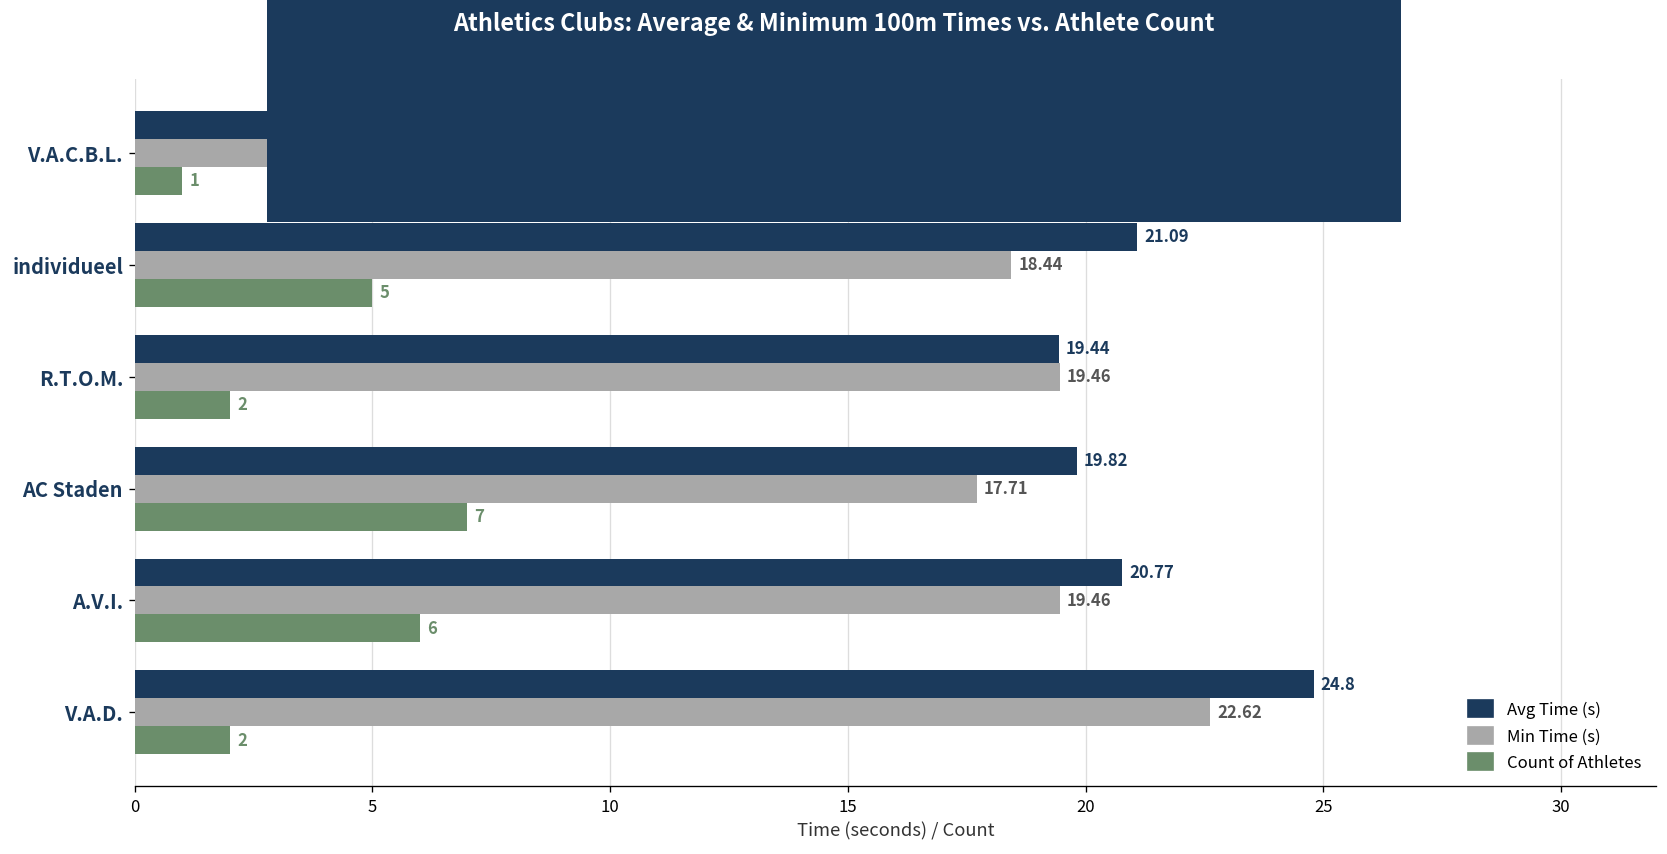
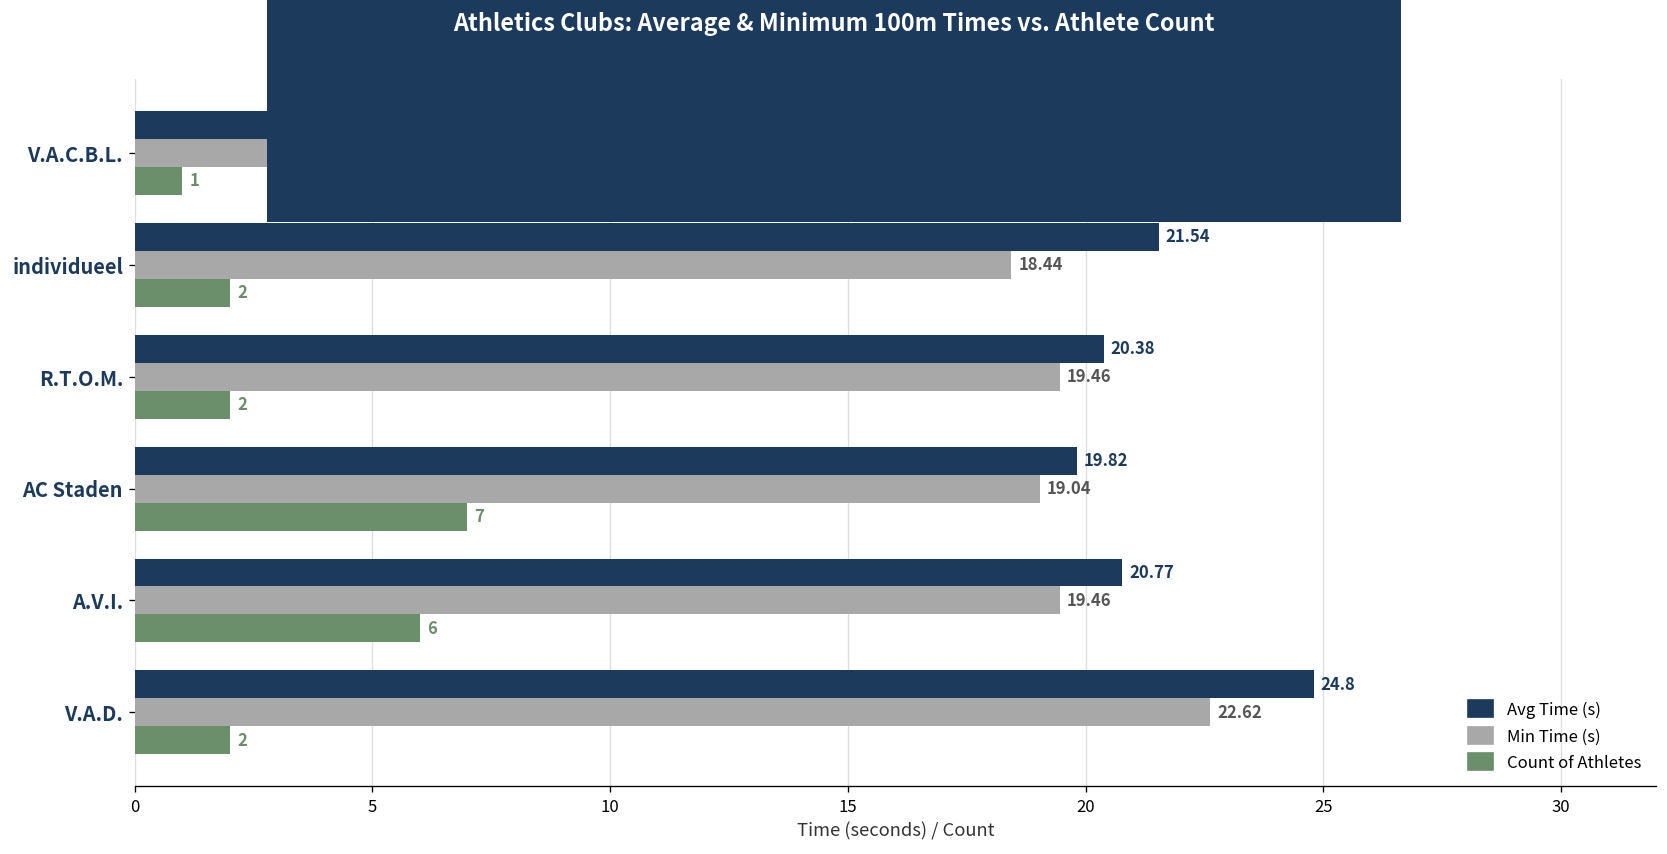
Avg Time (s), individueel: 21.09 -> 21.54
Count of Athletes, individueel: 5 -> 2
Avg Time (s), R.T.O.M.: 19.44 -> 20.38
Min Time (s), AC Staden: 17.71 -> 19.04
